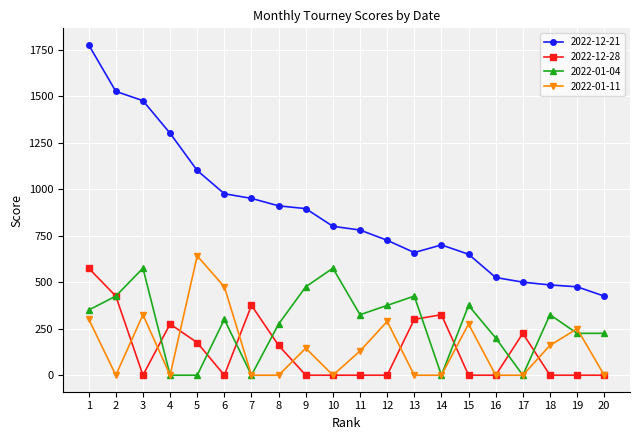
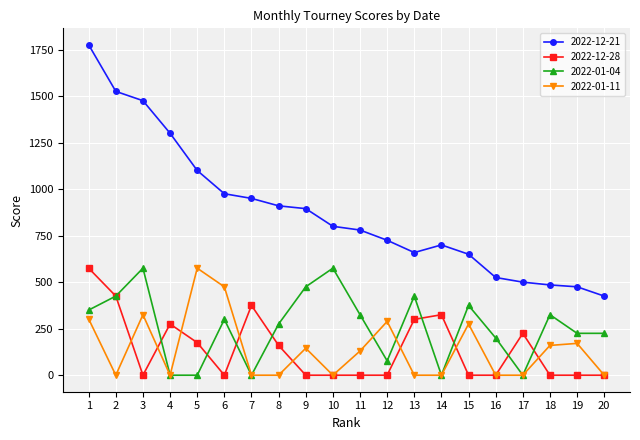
2022-01-11, 5: 640 -> 580
2022-01-04, 12: 380 -> 80
2022-01-11, 19: 250 -> 170
